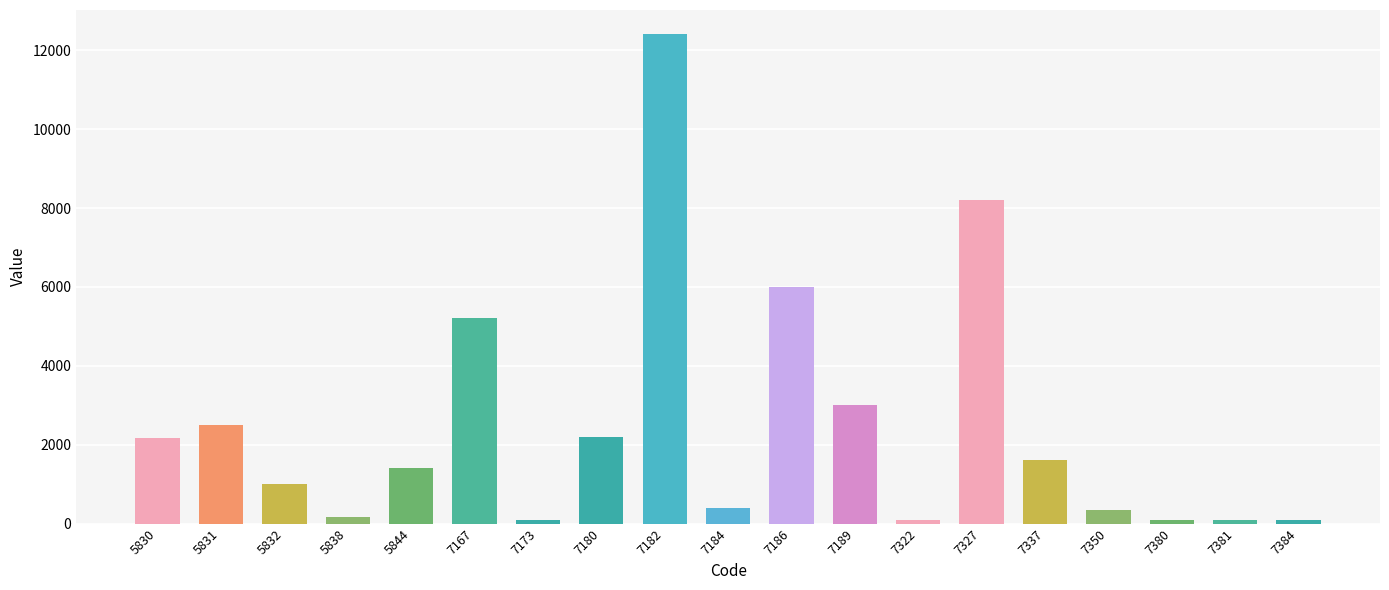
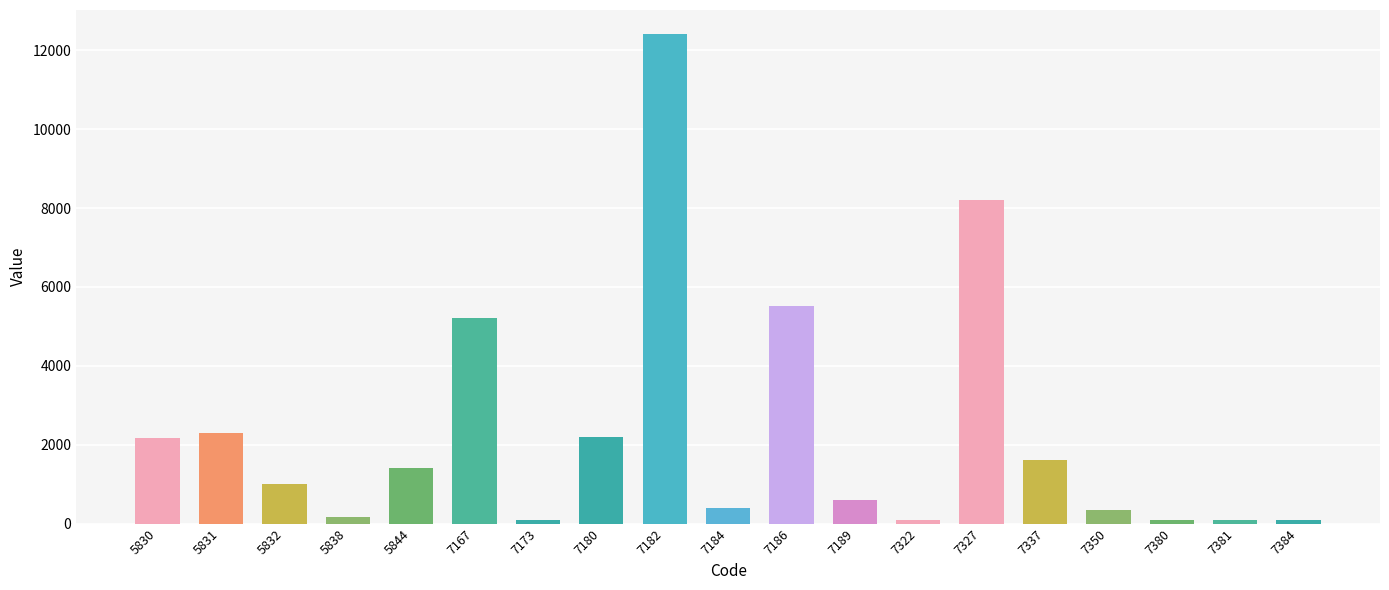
5831: 2500 -> 2300
7186: 6000 -> 5500
7189: 3000 -> 600
